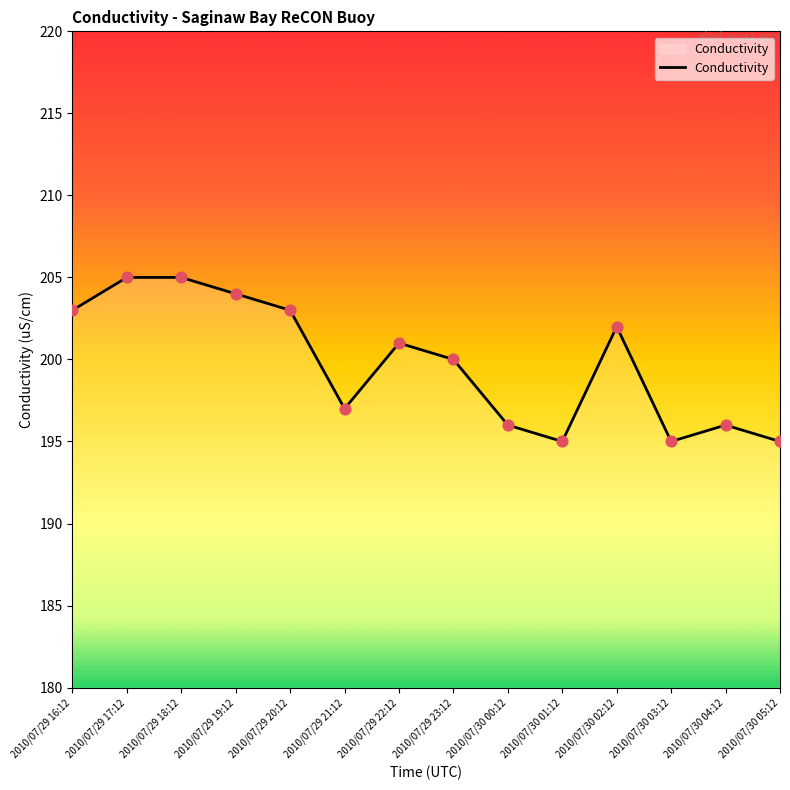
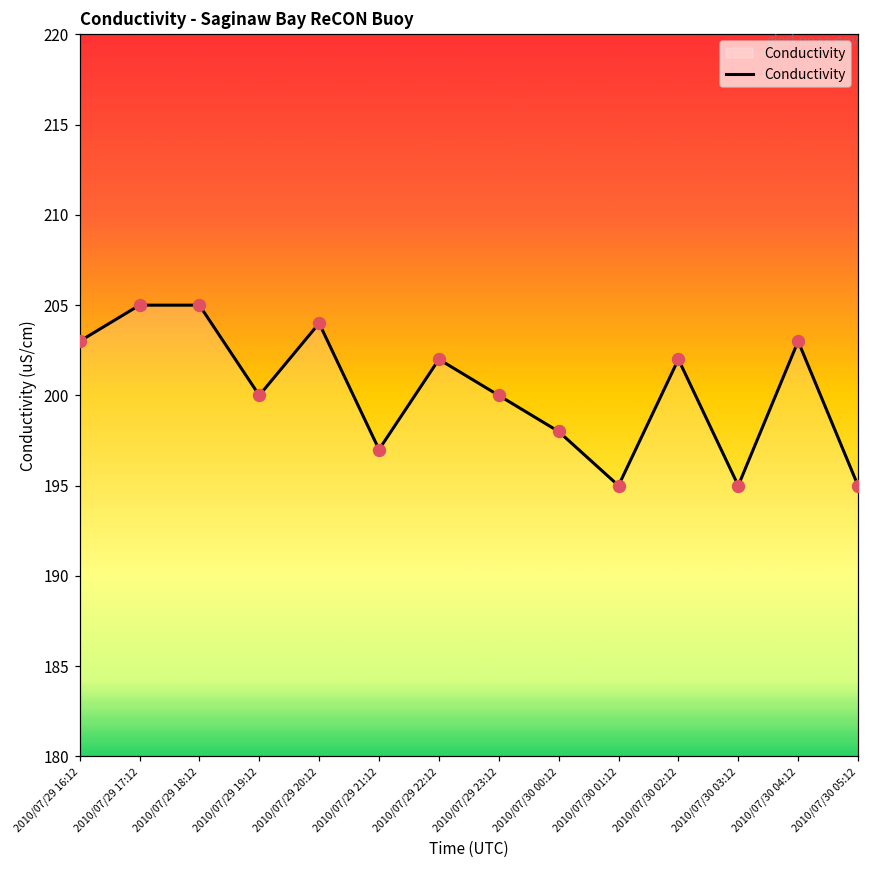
2010/07/29 19:12: 204 -> 200
2010/07/29 20:12: 203 -> 204
2010/07/29 22:12: 201 -> 202
2010/07/30 00:12: 196 -> 198
2010/07/30 04:12: 196 -> 203
